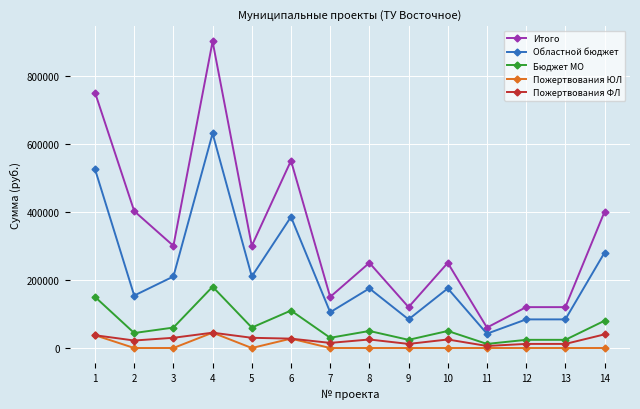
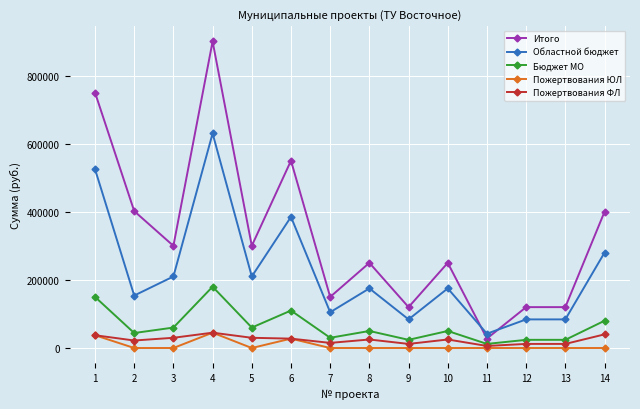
Итого, 11: 60000 -> 30000
